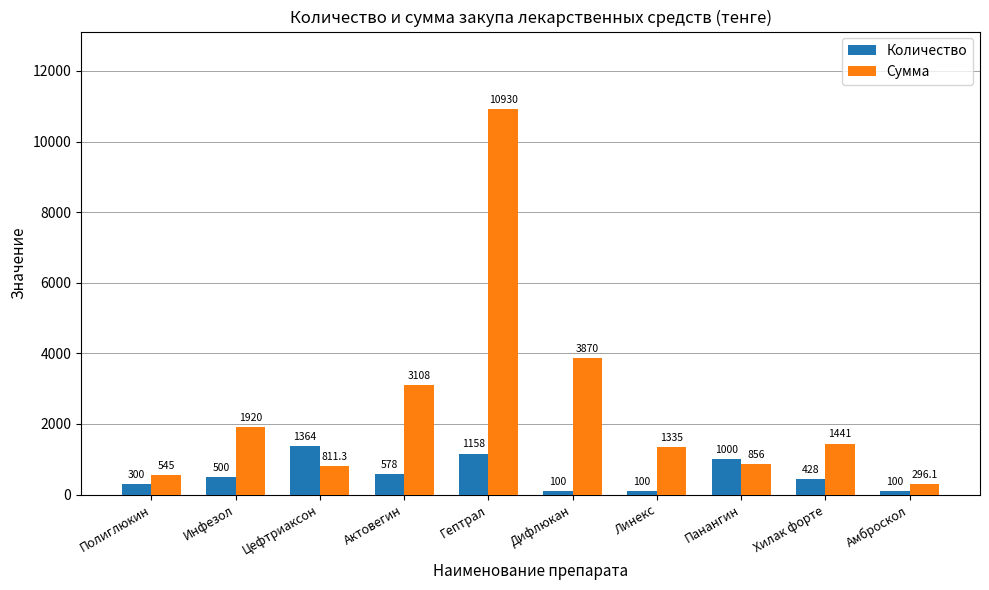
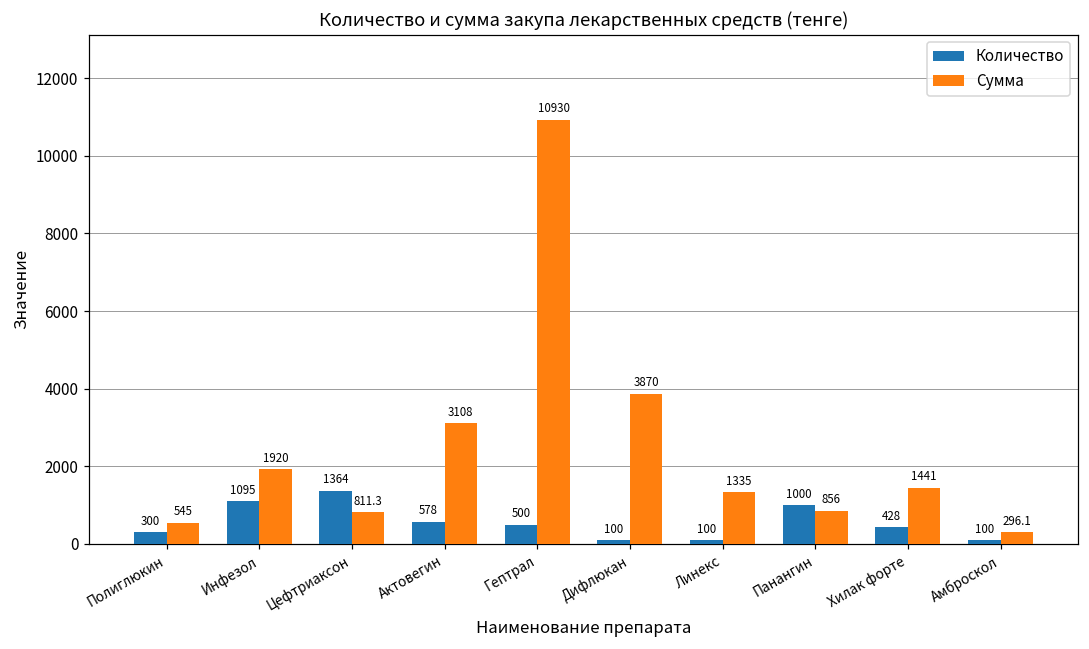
Количество, Инфезол: 500 -> 1095
Количество, Гептрал: 1158 -> 500
